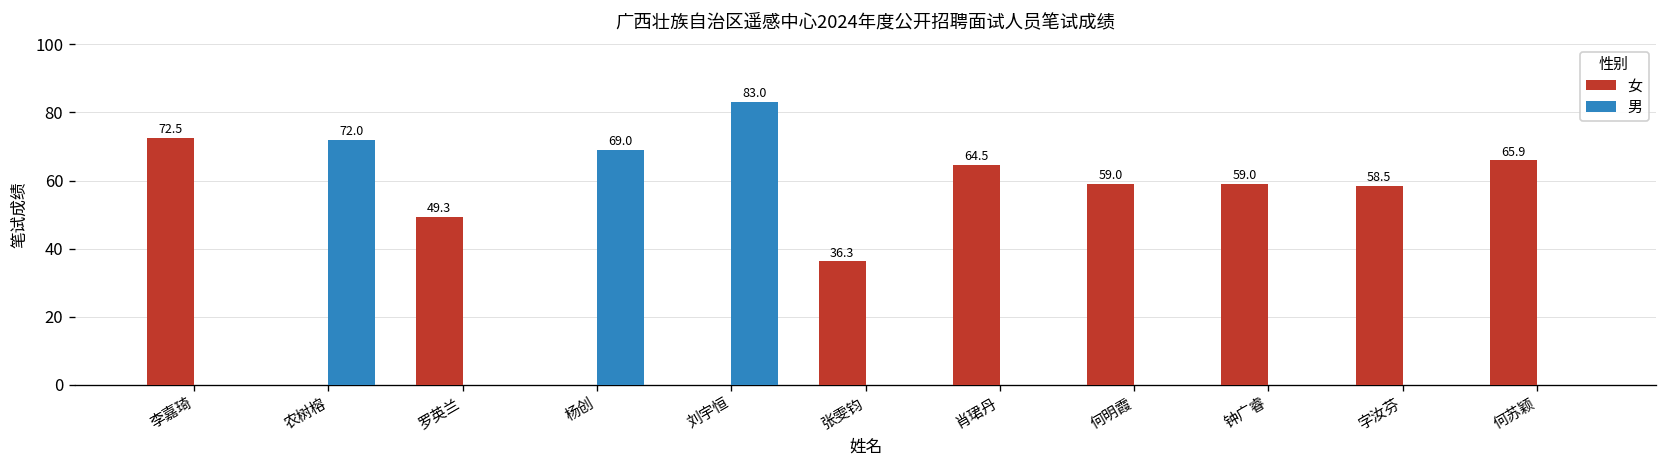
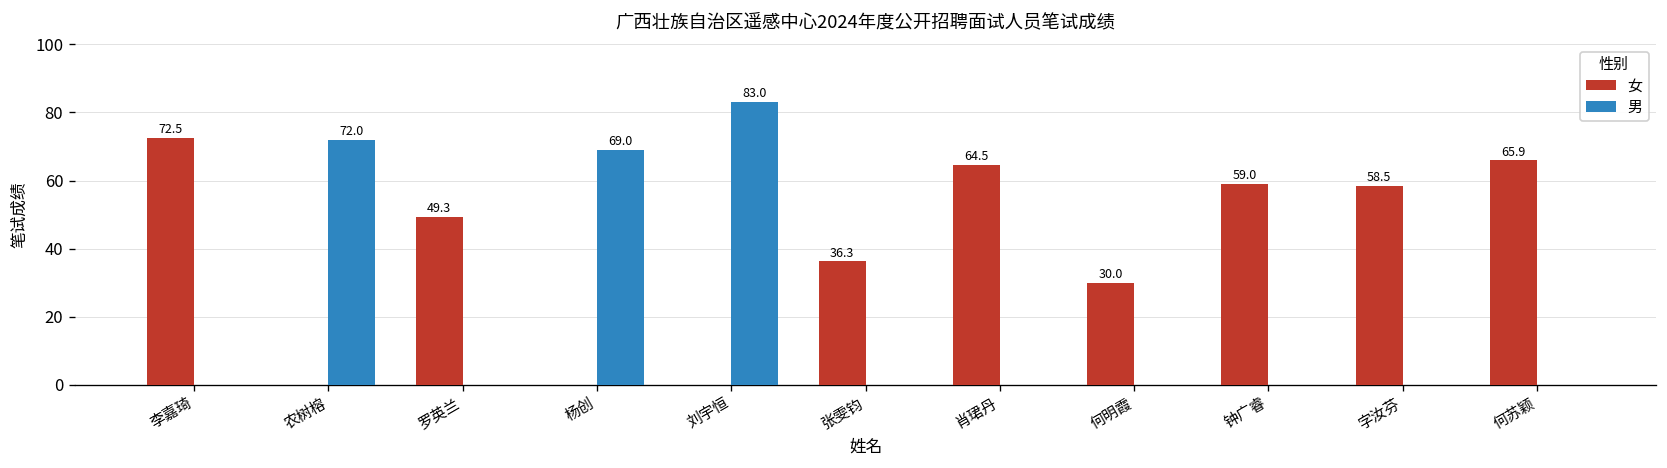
女, 何明霞: 59.0 -> 30.0
